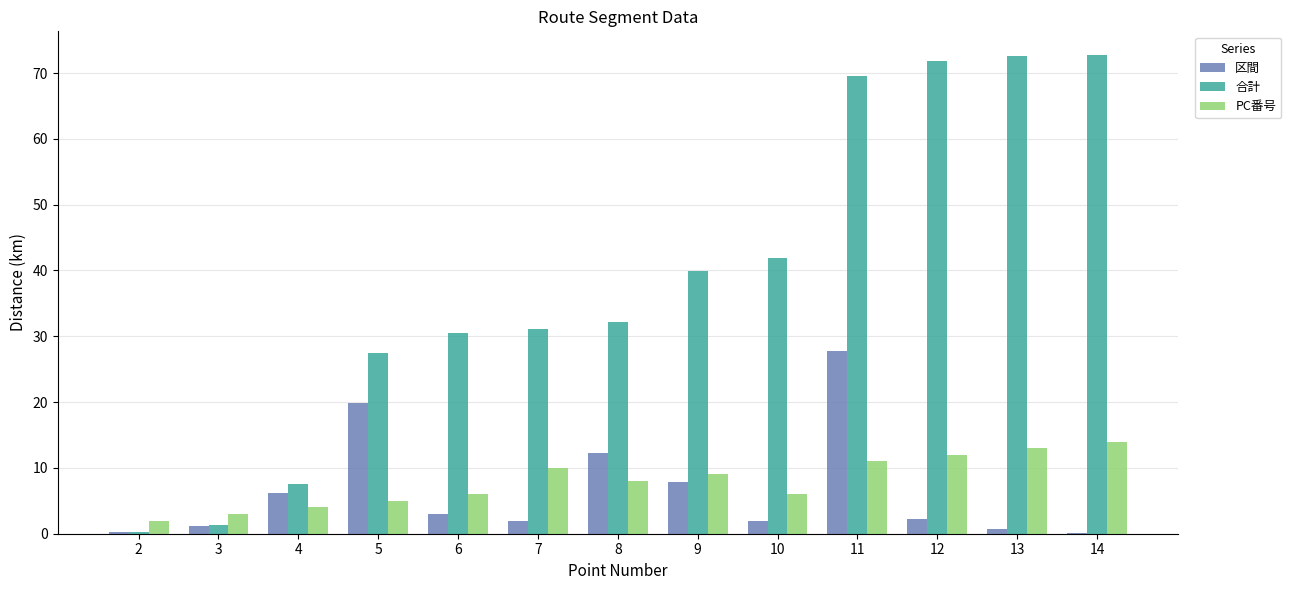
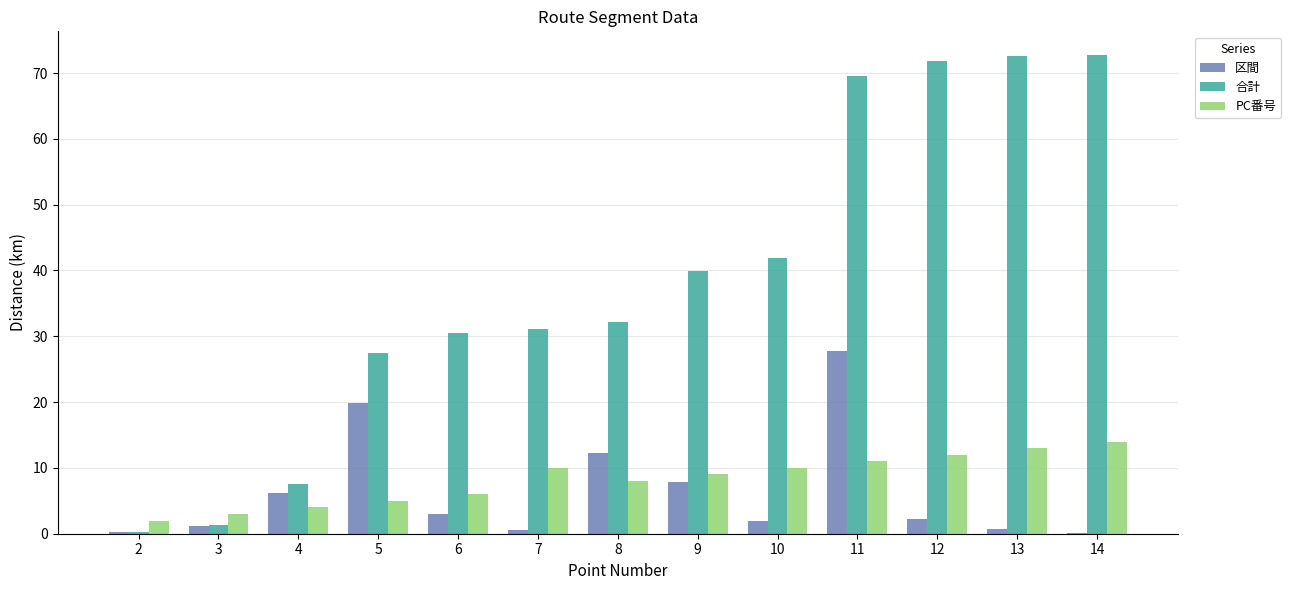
区間, 7: 2 -> 1
PC番号, 10: 6 -> 10
